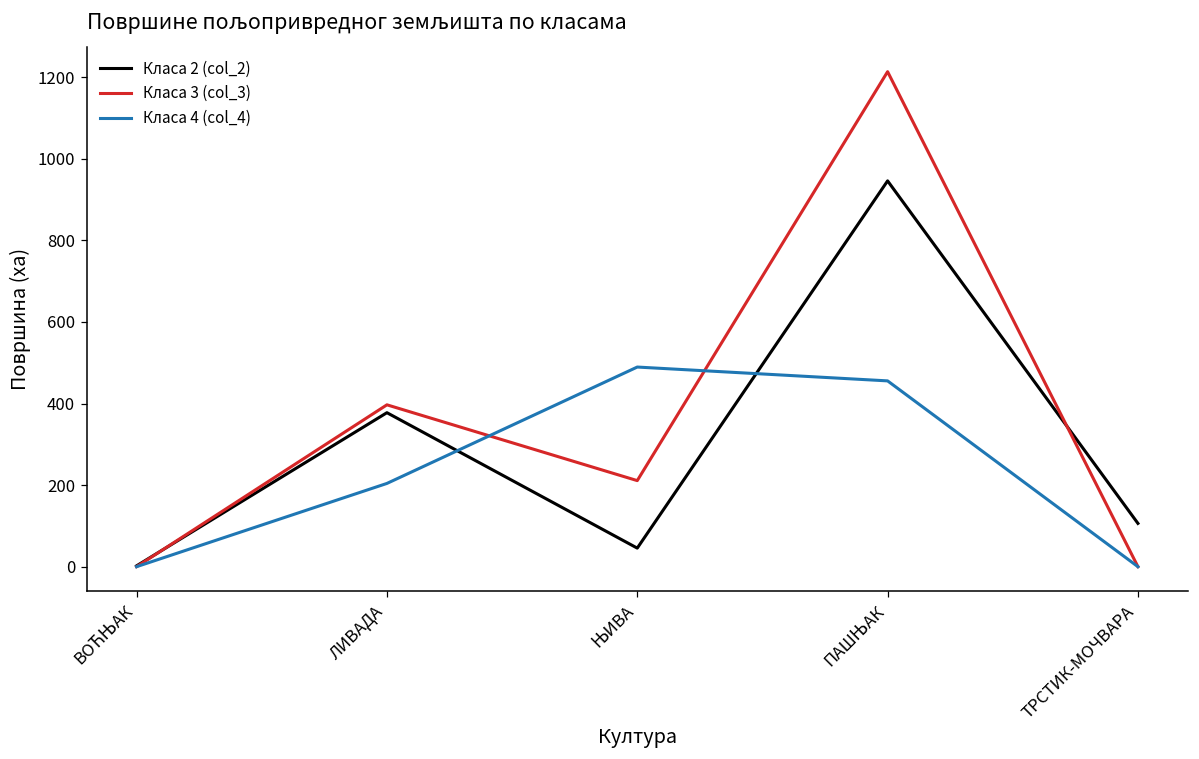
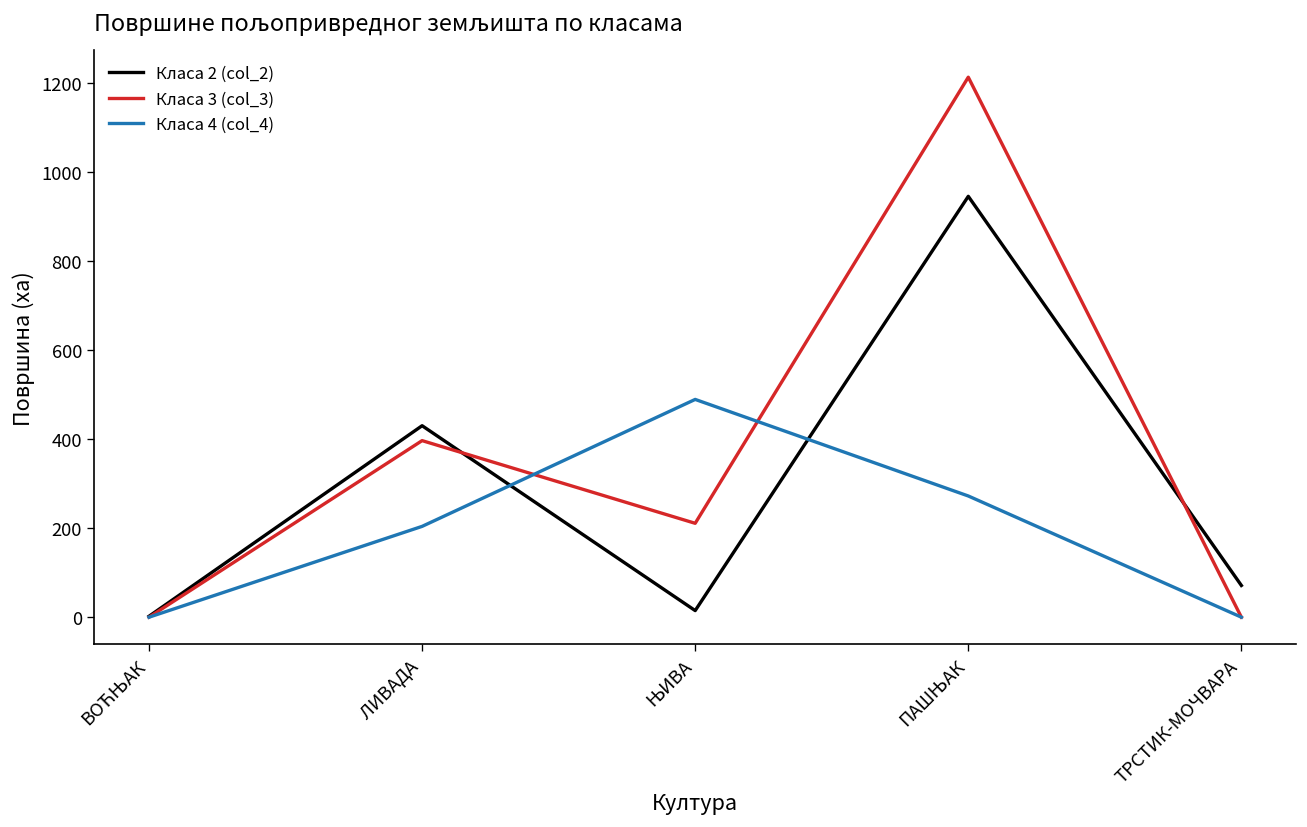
Класа 2 (col_2), ЛИВАДА: 380 -> 430
Класа 2 (col_2), ЊИВА: 50 -> 10
Класа 4 (col_4), ПАШЊАК: 460 -> 270
Класа 2 (col_2), ТРСТИК-МОЧВАРА: 110 -> 70
